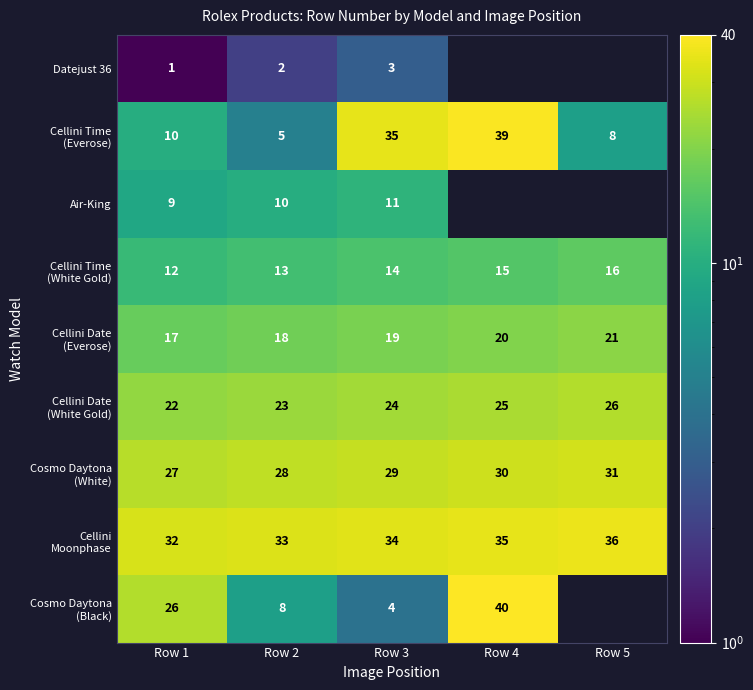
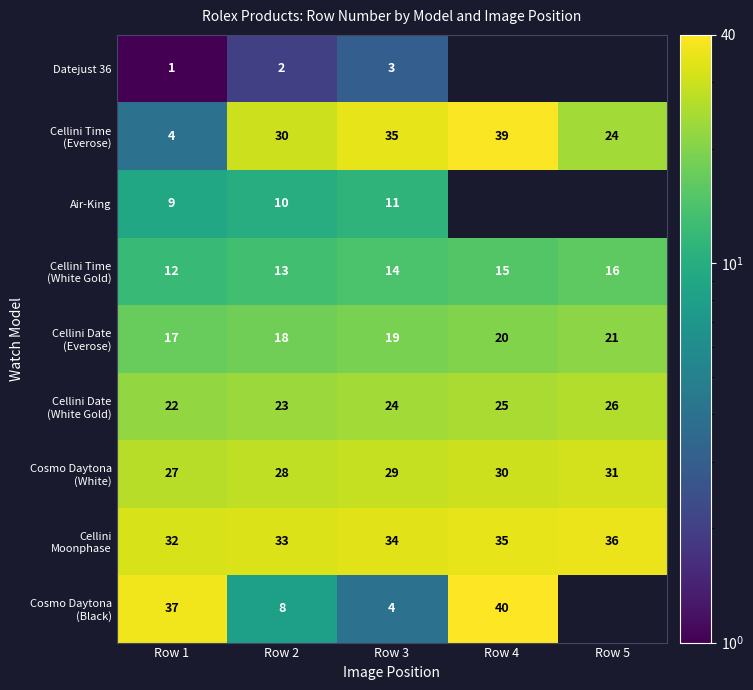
Cellini Time (Everose), Row 1: 10 -> 4
Cellini Time (Everose), Row 2: 5 -> 30
Cellini Time (Everose), Row 5: 8 -> 24
Cosmo Daytona (Black), Row 1: 26 -> 37
